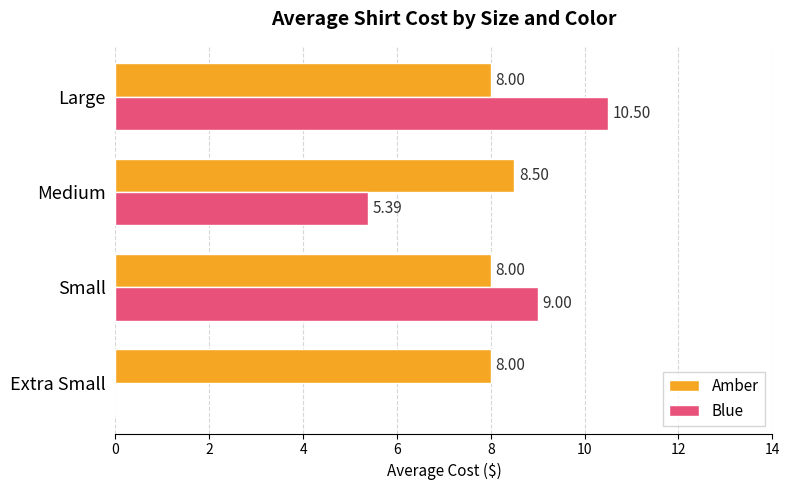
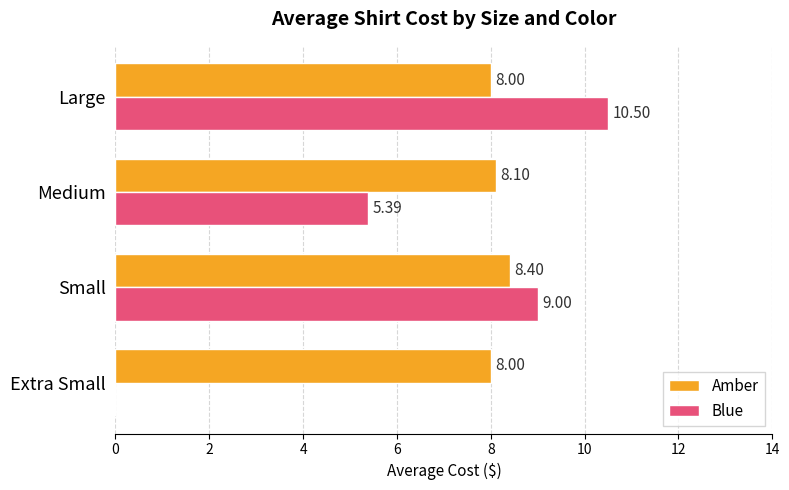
Amber, Medium: 8.50 -> 8.10
Amber, Small: 8.00 -> 8.40
